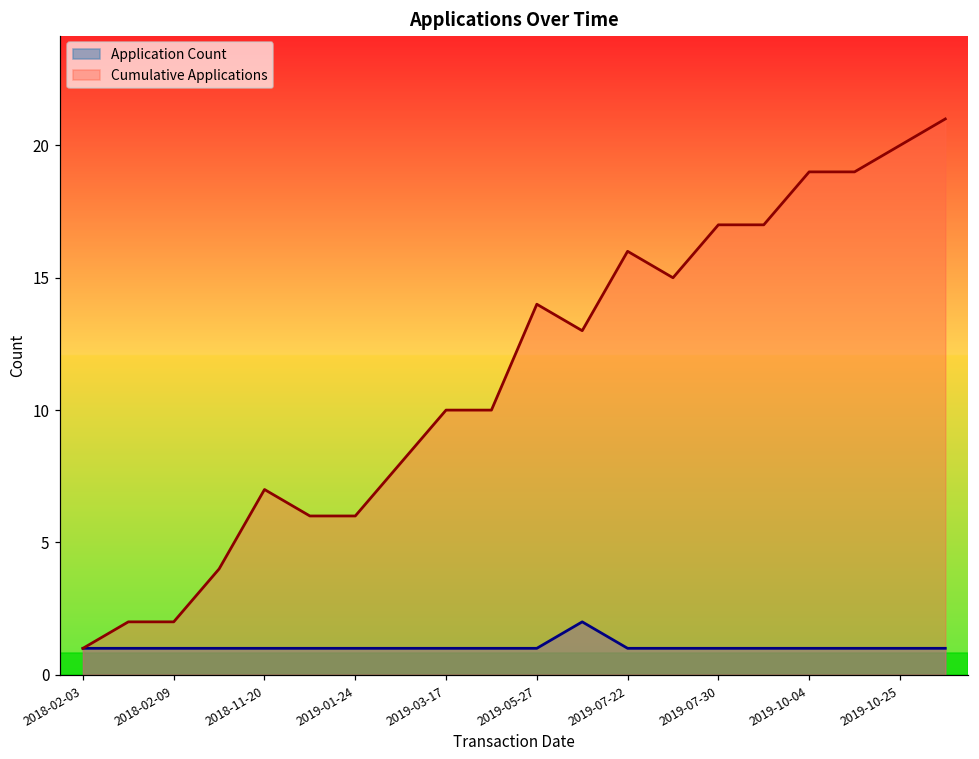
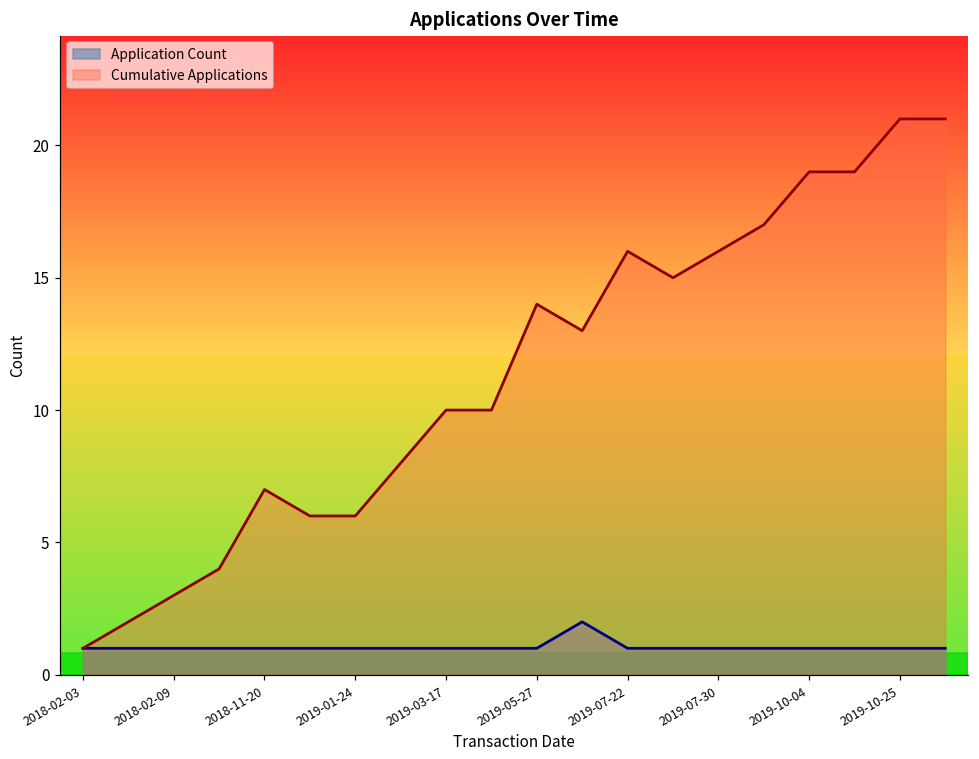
Cumulative Applications, 2018-02-09: 2 -> 3
Cumulative Applications, 2019-07-30: 17 -> 16
Cumulative Applications, 2019-10-25: 20 -> 21
